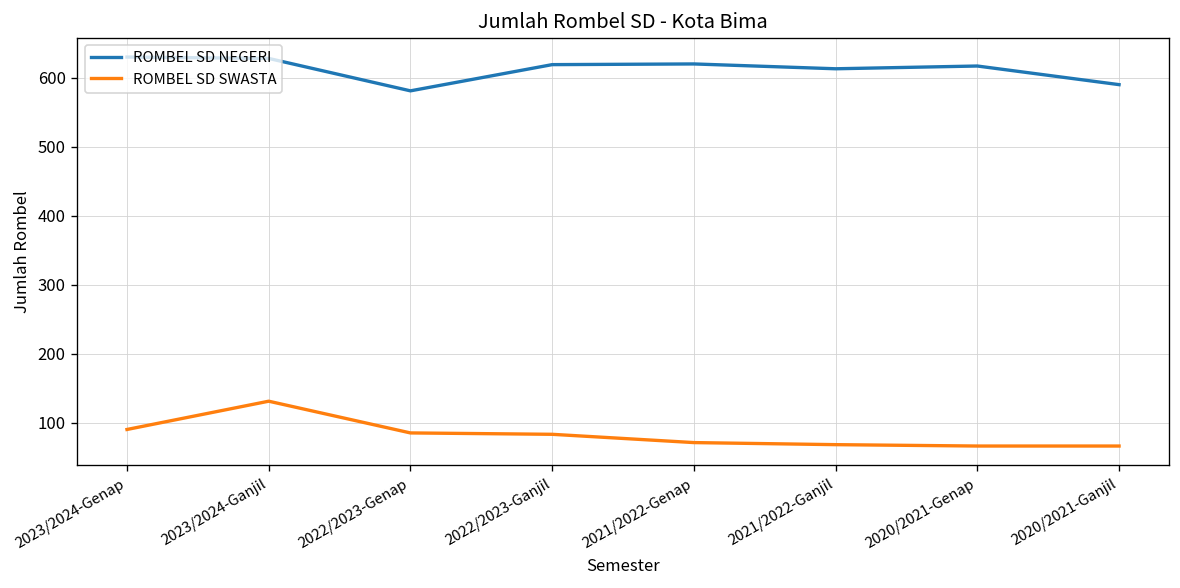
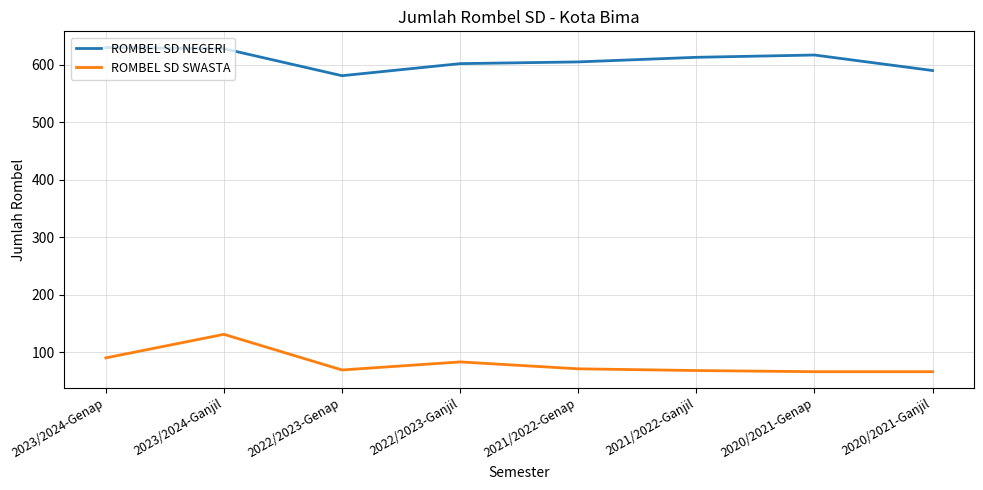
ROMBEL SD SWASTA, 2022/2023-Genap: 90 -> 70
ROMBEL SD NEGERI, 2022/2023-Ganjil: 620 -> 600
ROMBEL SD NEGERI, 2021/2022-Genap: 620 -> 610
